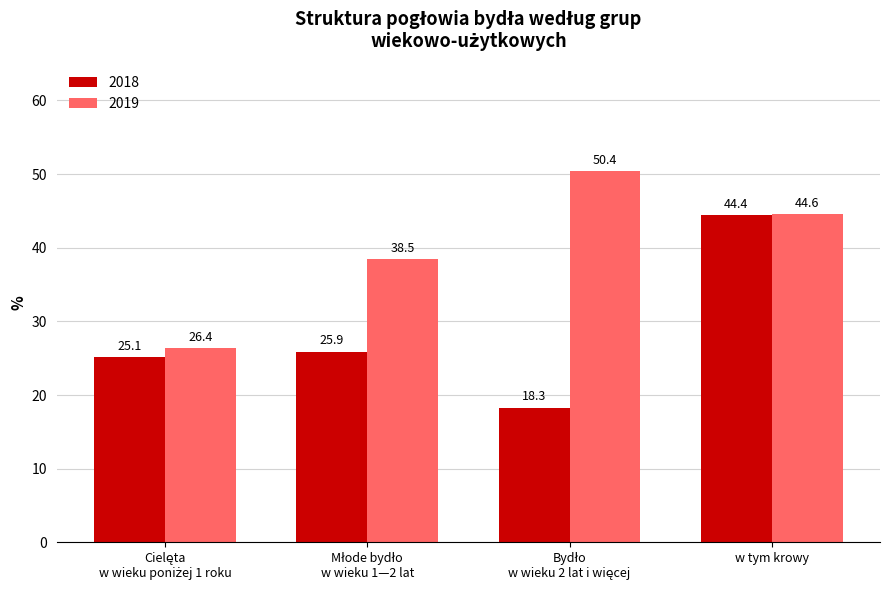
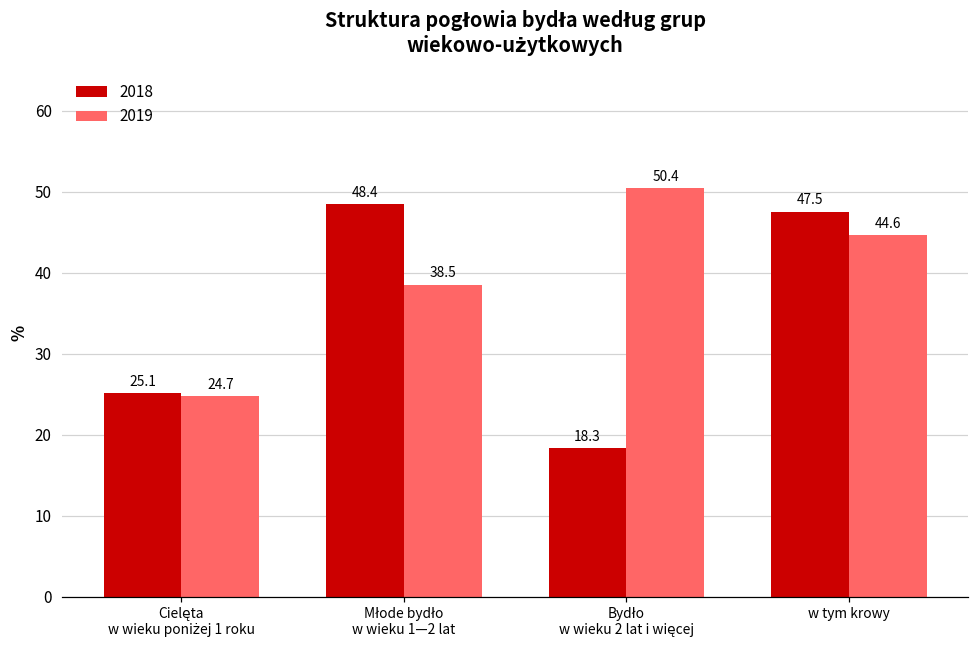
2019, Cielęta w wieku poniżej 1 roku: 26.4 -> 24.7
2018, Młode bydło w wieku 1—2 lat: 25.9 -> 48.4
2018, w tym krowy: 44.4 -> 47.5
